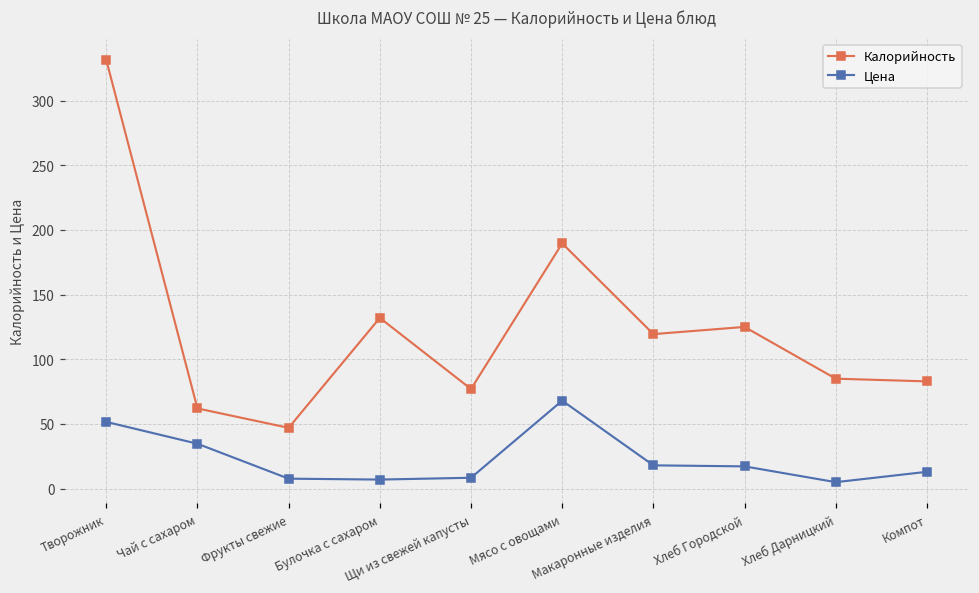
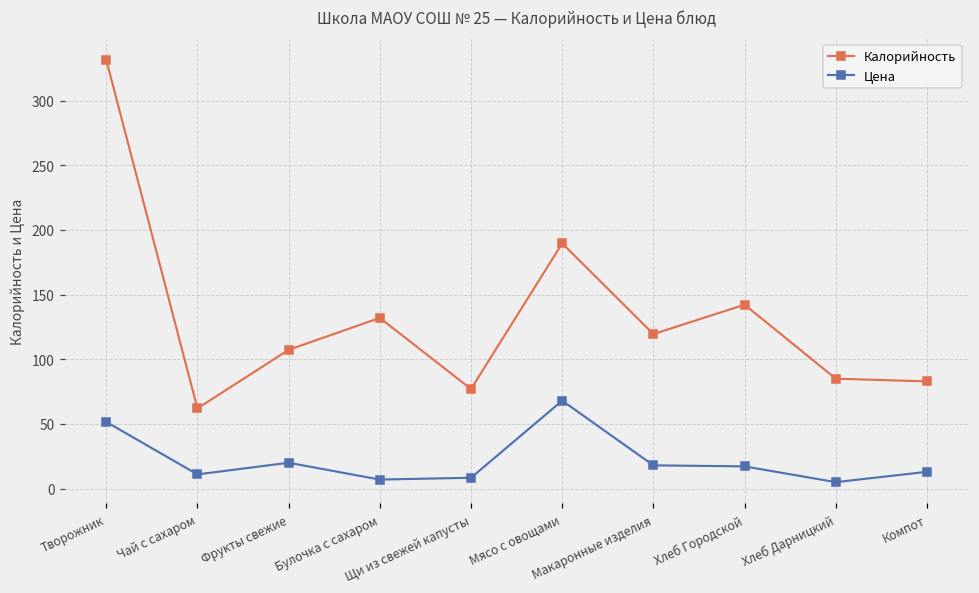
Цена, Чай с сахаром: 35 -> 11
Калорийность, Фрукты свежие: 47 -> 107
Цена, Фрукты свежие: 8 -> 20
Калорийность, Хлеб Городской: 125 -> 142
